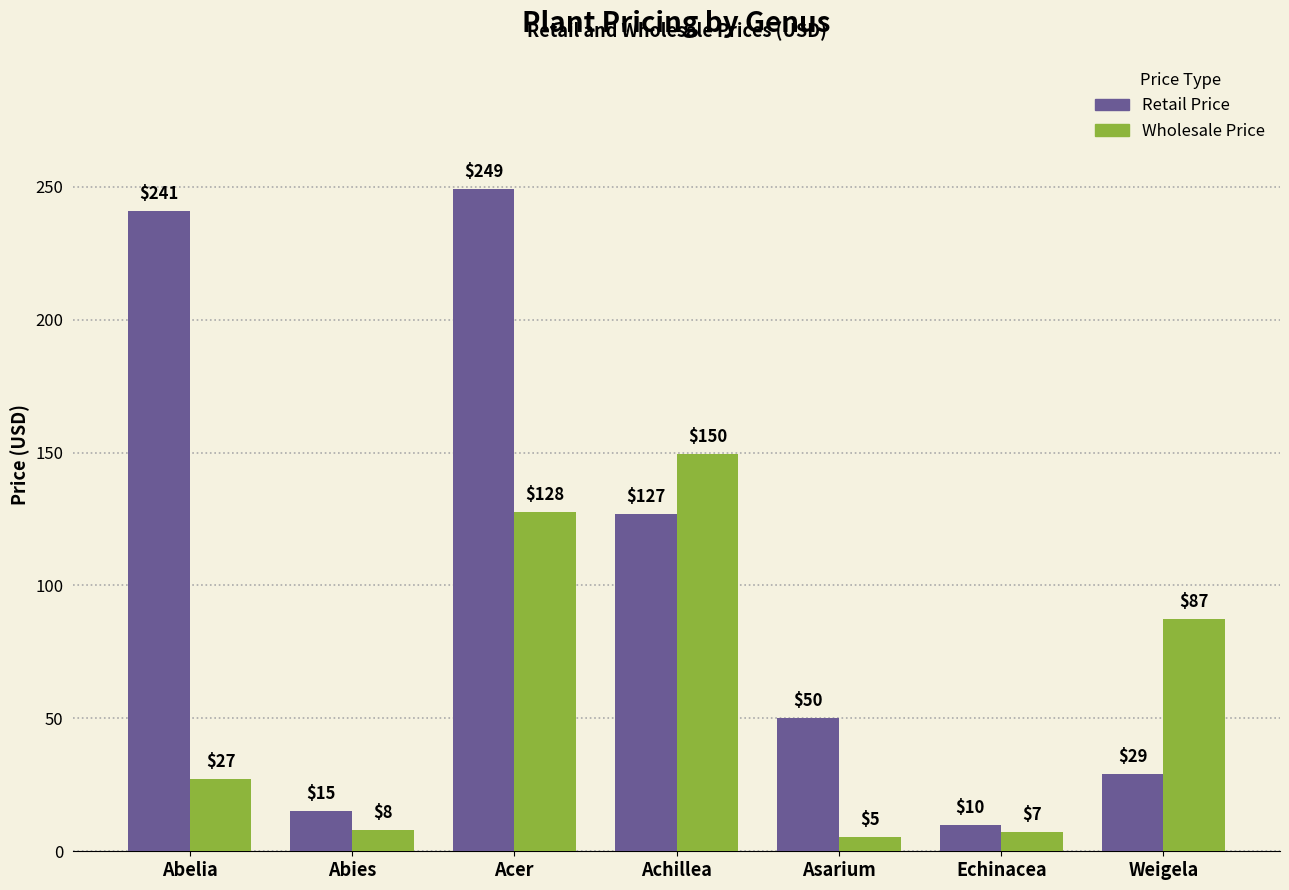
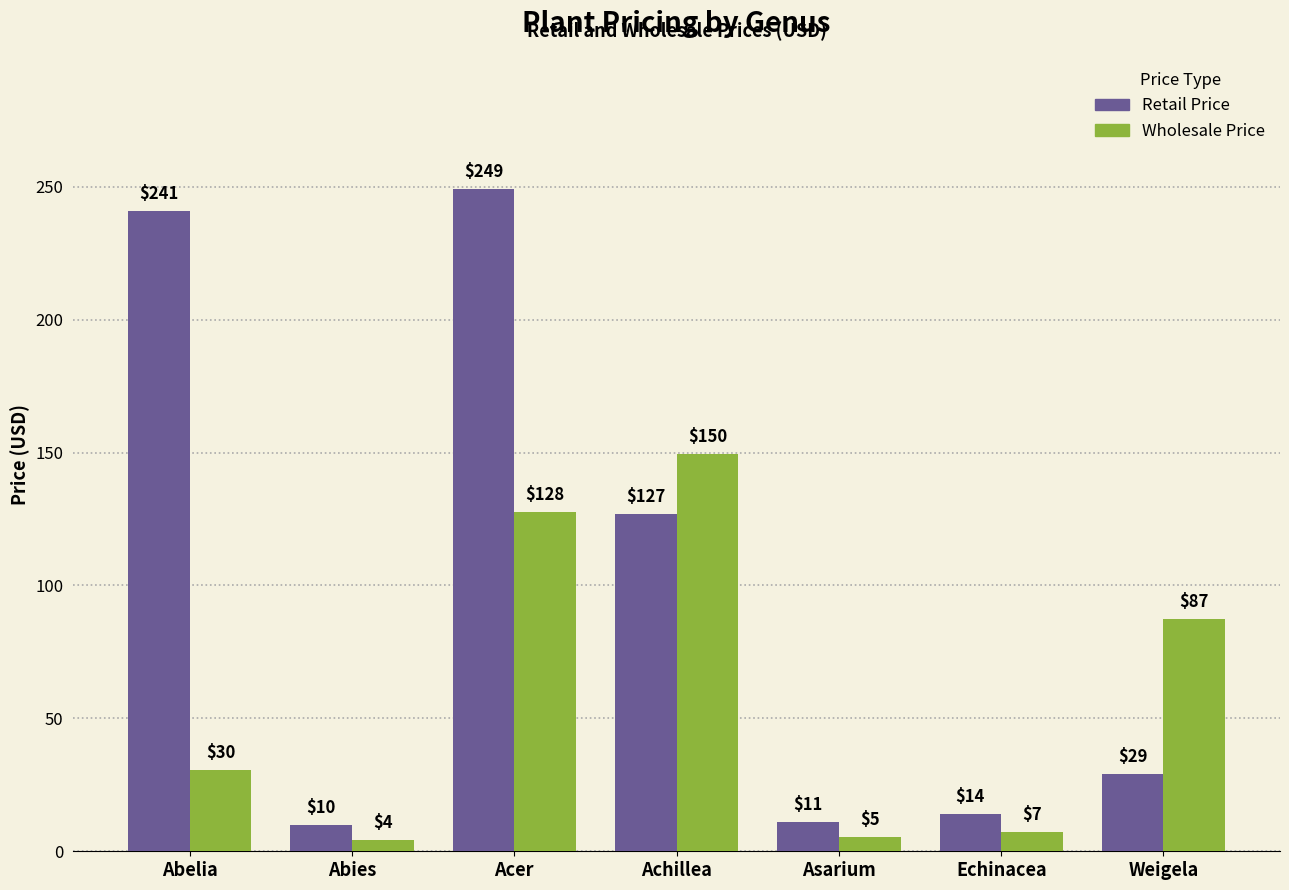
Wholesale Price, Abelia: $27 -> $30
Retail Price, Abies: $15 -> $10
Wholesale Price, Abies: $8 -> $4
Retail Price, Asarium: $50 -> $11
Retail Price, Echinacea: $10 -> $14
